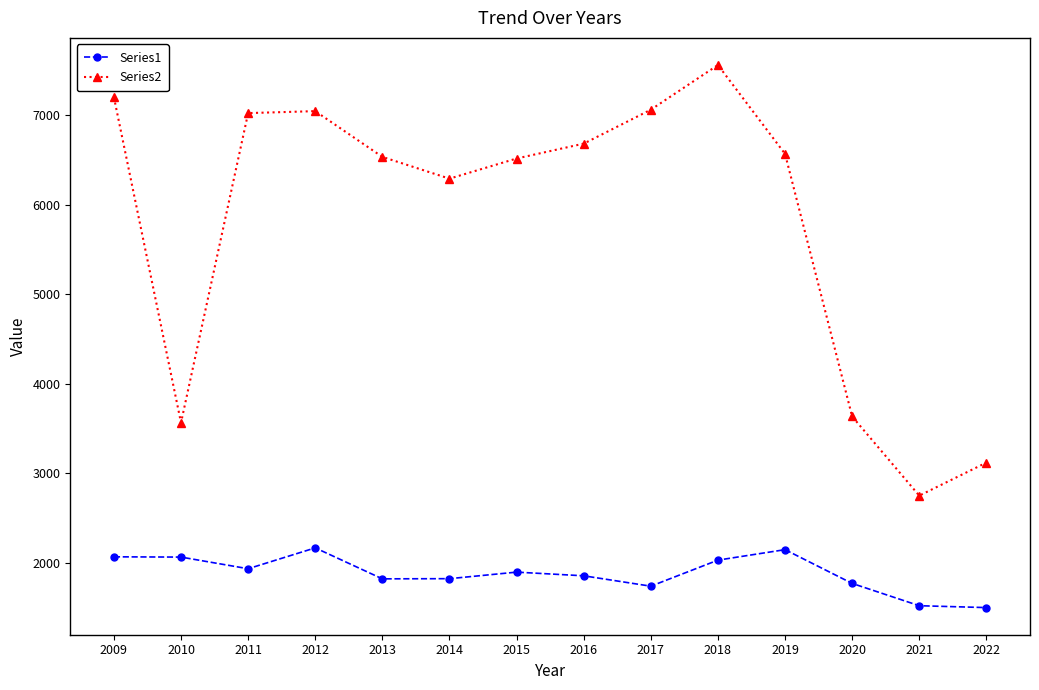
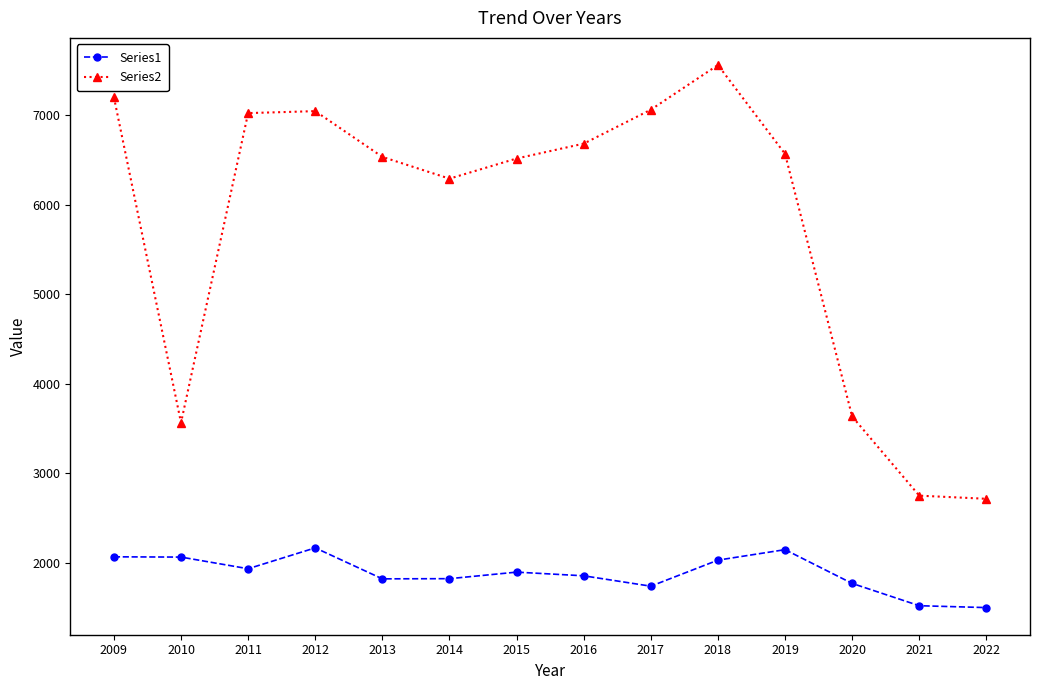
Series2, 2022: 3100 -> 2700
